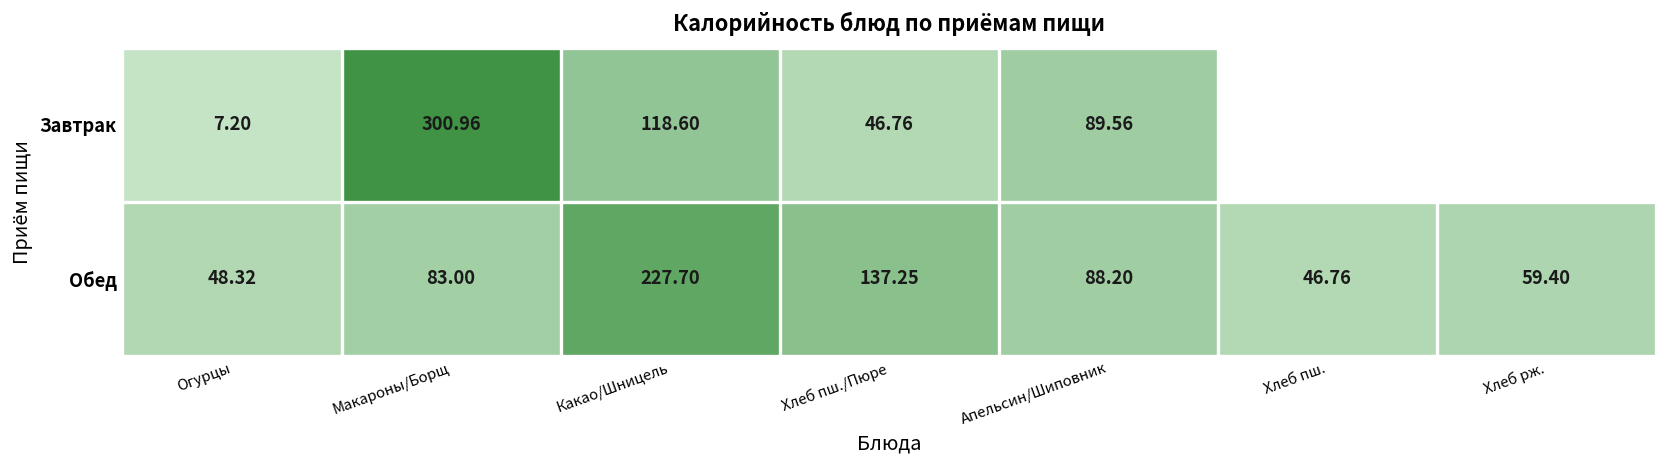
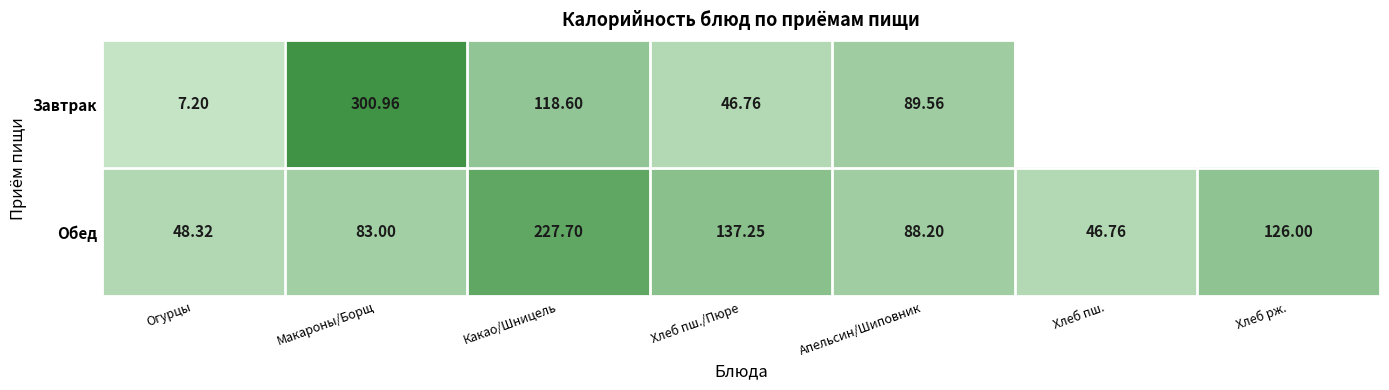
Обед, Хлеб рж.: 59.40 -> 126.00
